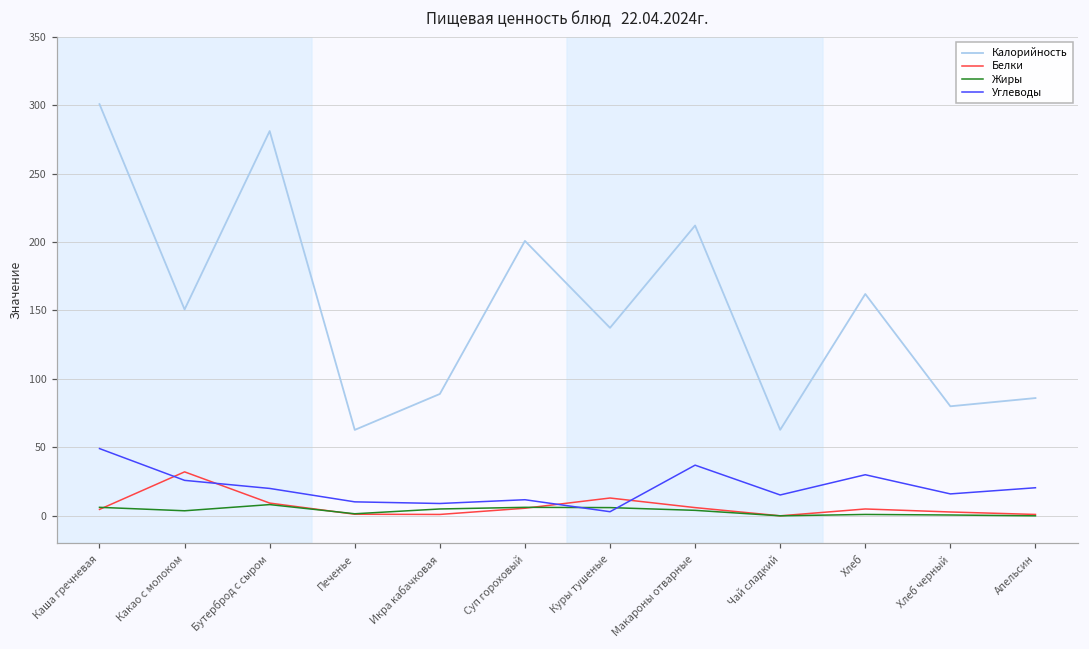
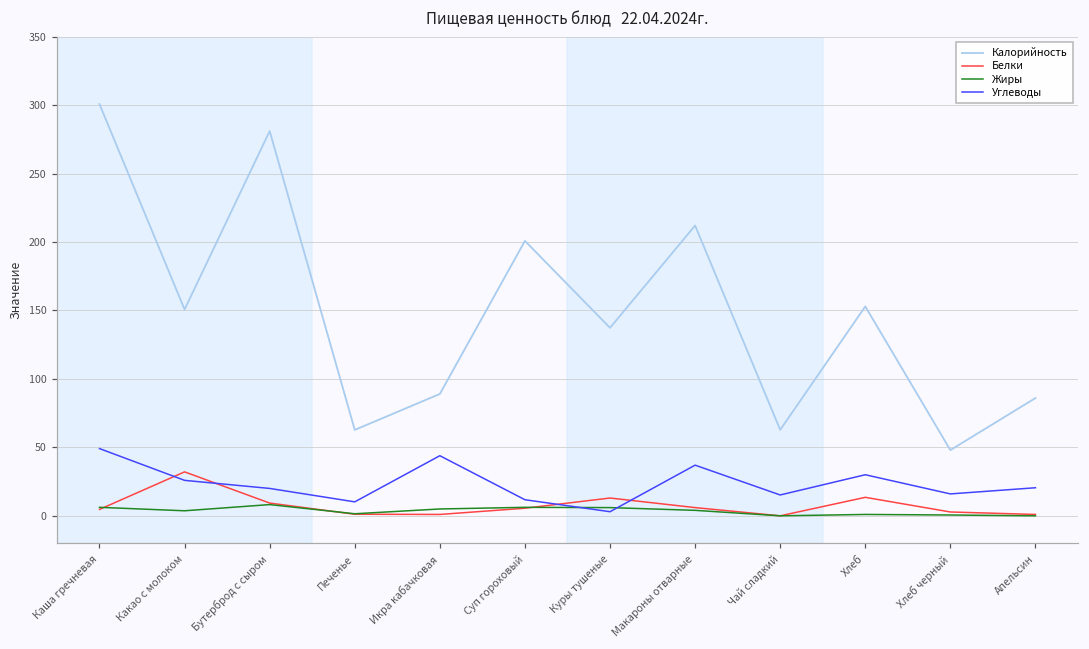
Углеводы, Икра кабачковая: 9 -> 44
Калорийность, Хлеб: 162 -> 153
Белки, Хлеб: 5 -> 14
Калорийность, Хлеб черный: 80 -> 48
